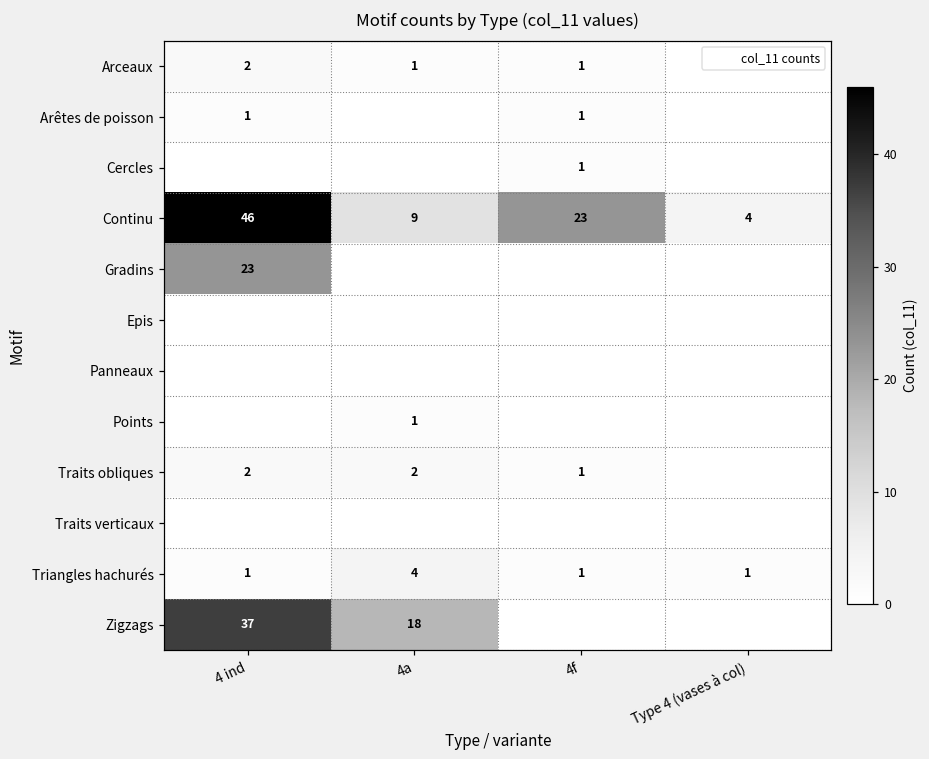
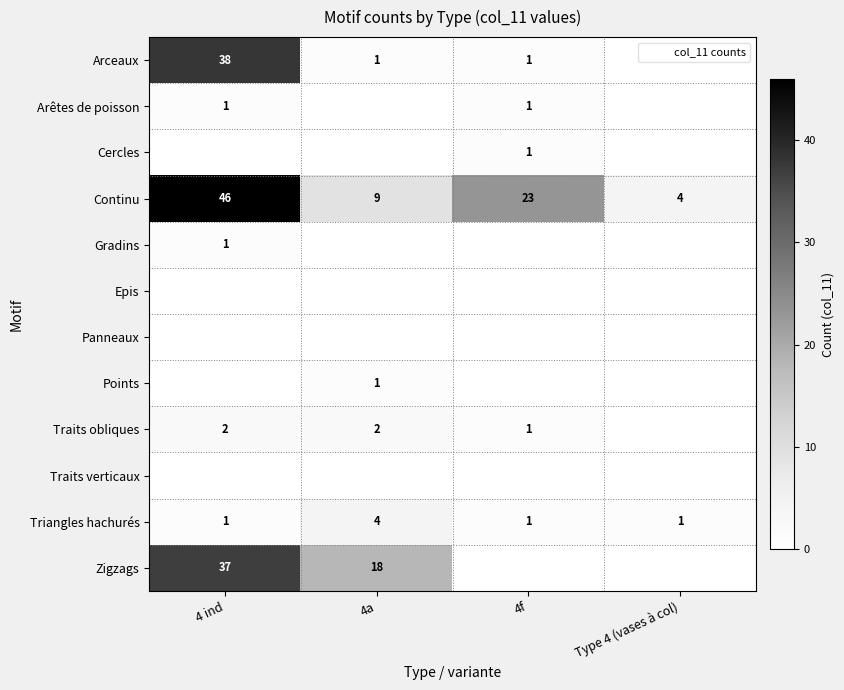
Arceaux, 4 ind: 2 -> 38
Gradins, 4 ind: 23 -> 1
